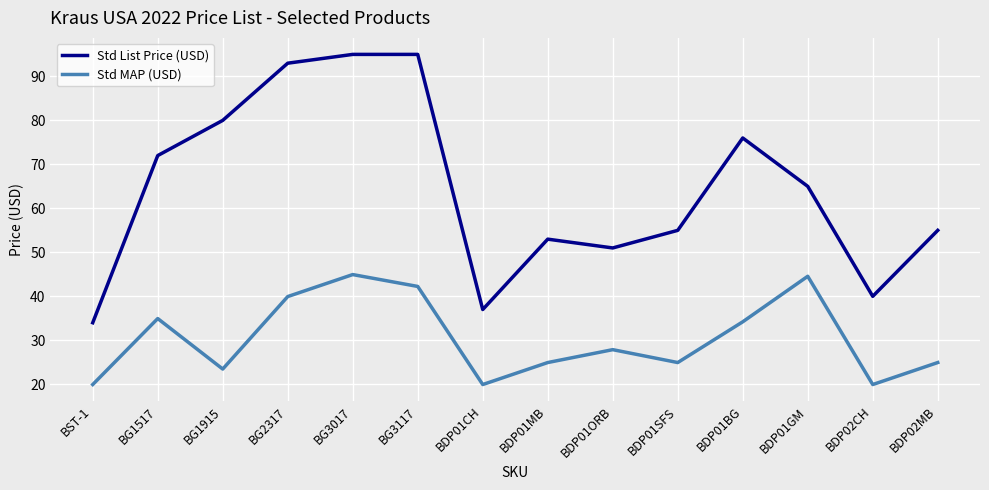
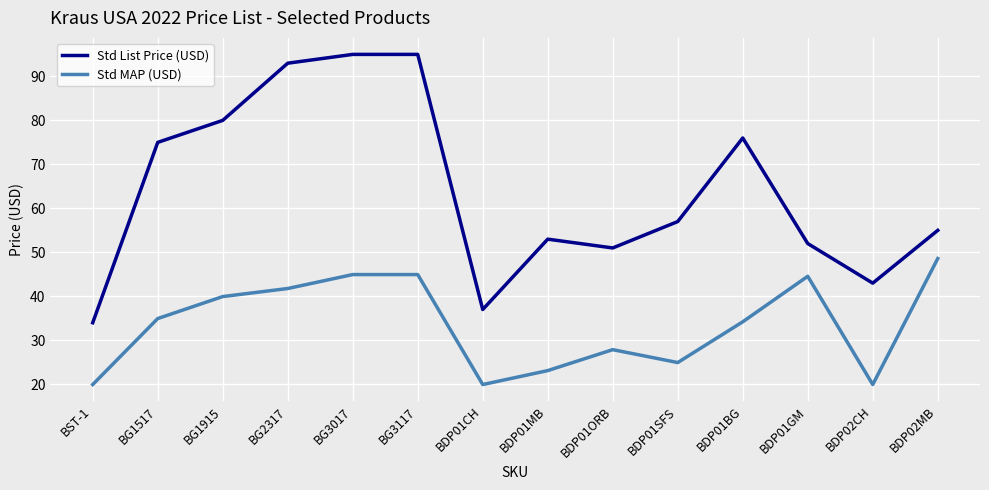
Std List Price (USD), BG1517: 72 -> 75
Std MAP (USD), BG1915: 23 -> 40
Std MAP (USD), BG2317: 40 -> 42
Std MAP (USD), BG3117: 42 -> 45
Std MAP (USD), BDP01MB: 25 -> 23
Std List Price (USD), BDP01SFS: 55 -> 57
Std List Price (USD), BDP01GM: 65 -> 52
Std List Price (USD), BDP02CH: 40 -> 43
Std MAP (USD), BDP02MB: 25 -> 49
